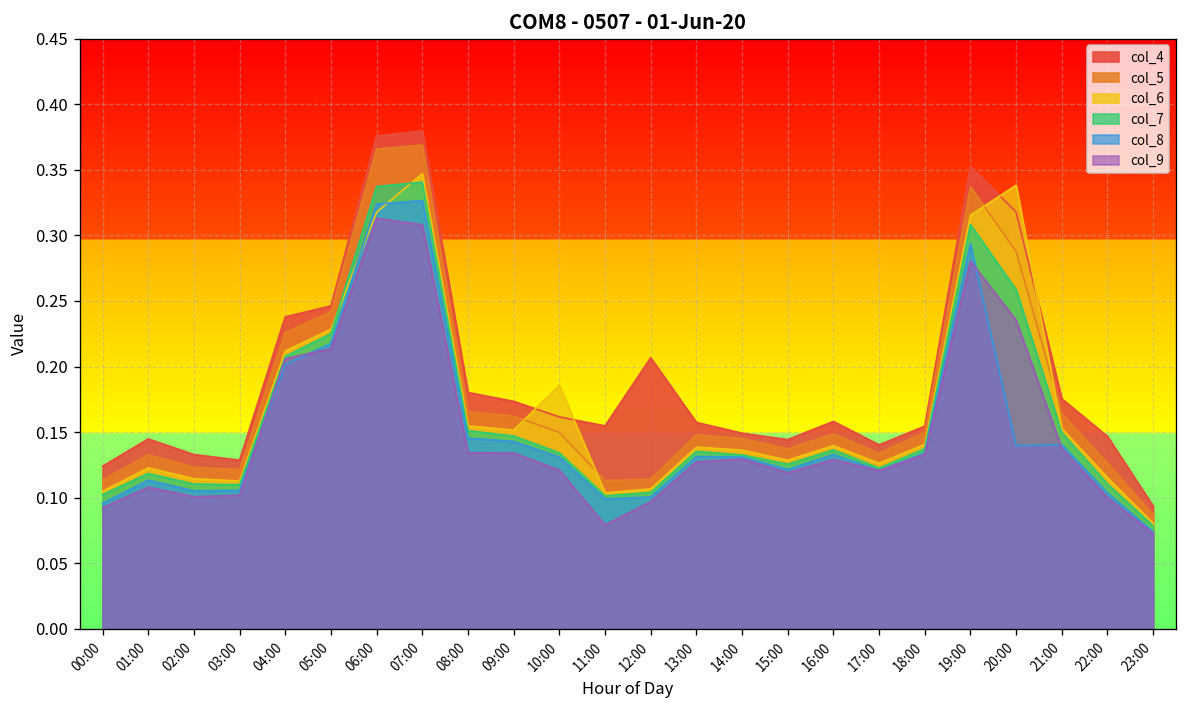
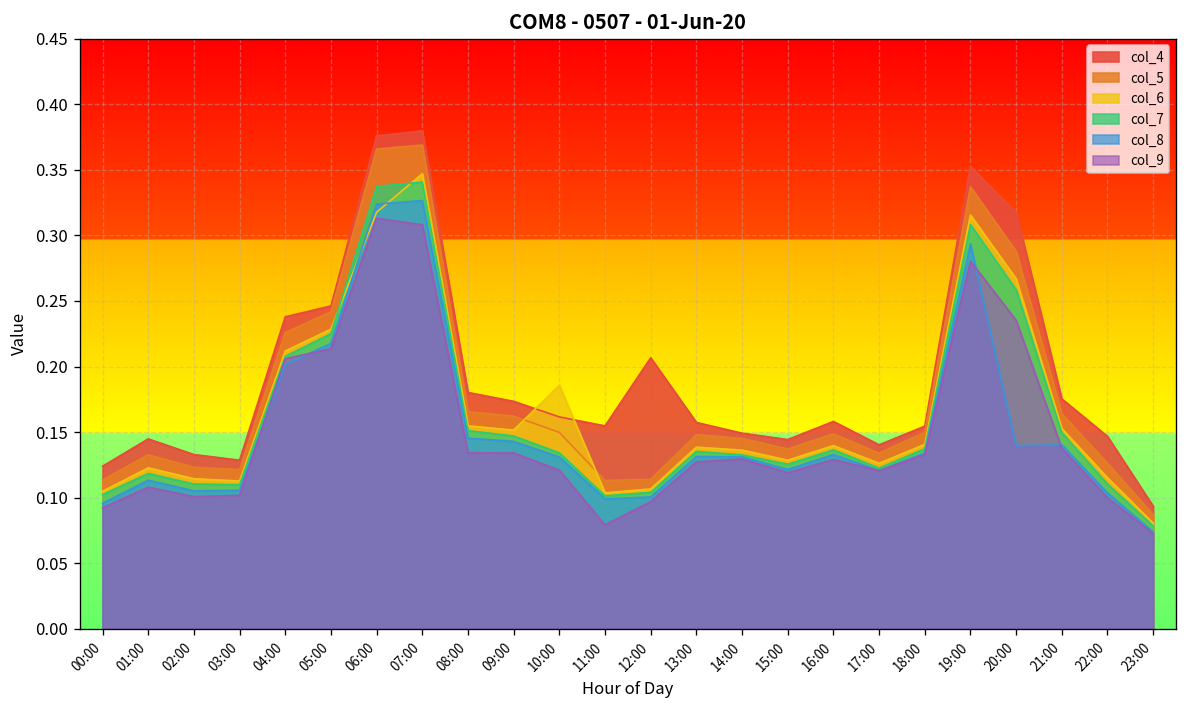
col_6, 20:00: 0.338 -> 0.267
